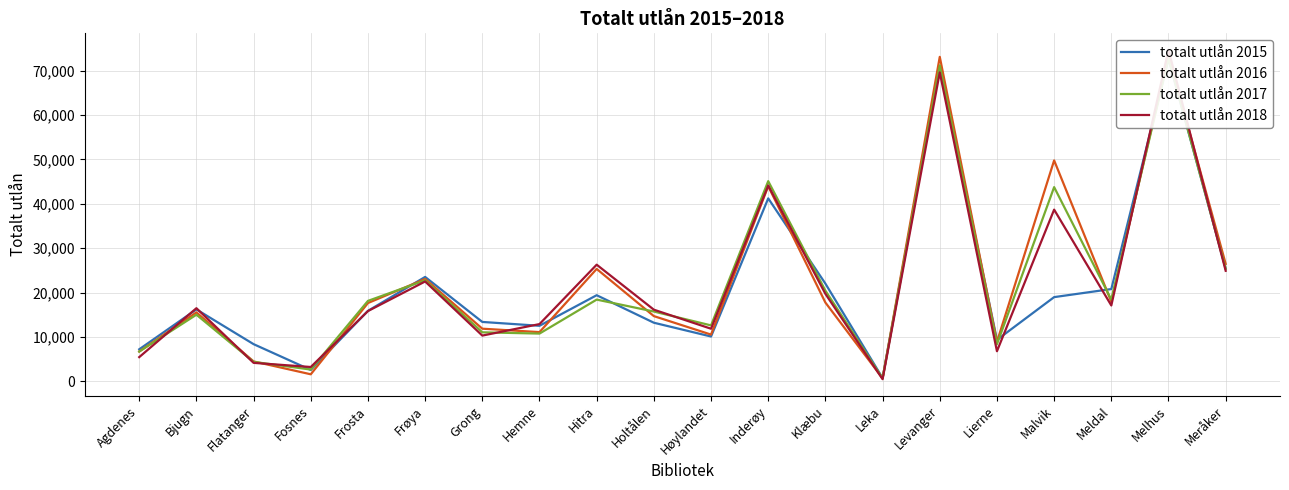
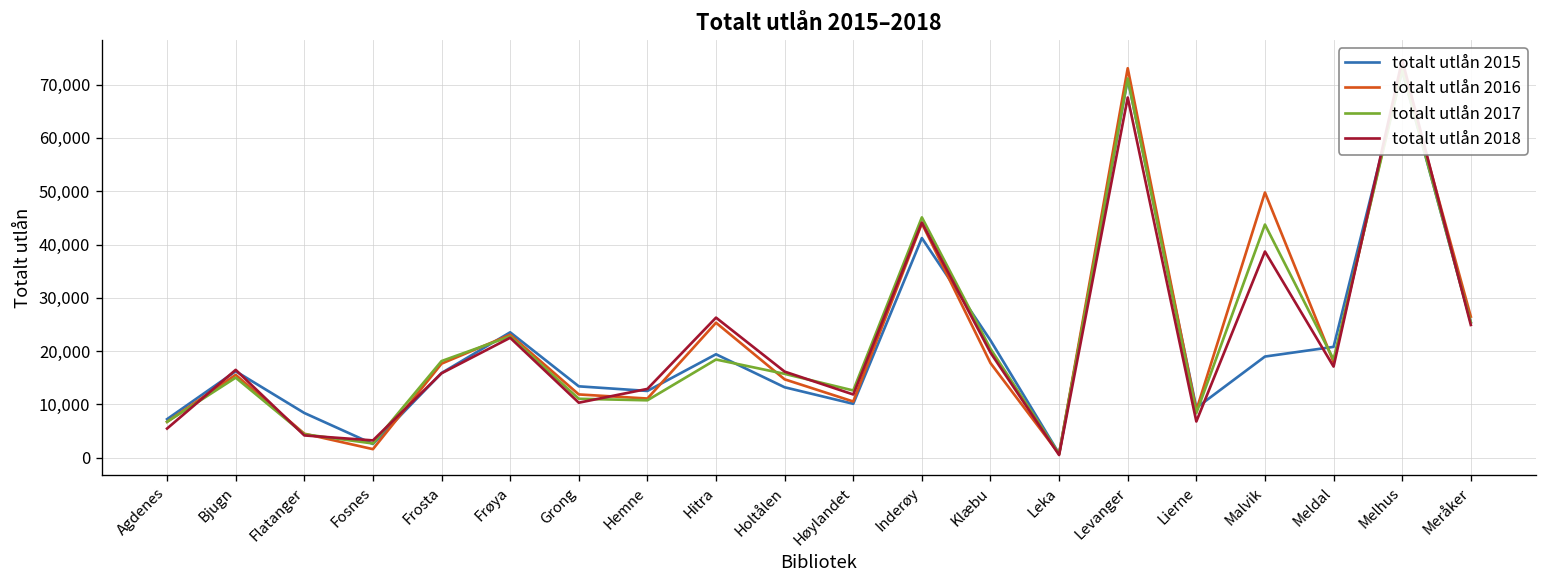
totalt utlån 2018, Levanger: 70,000 -> 68,000
